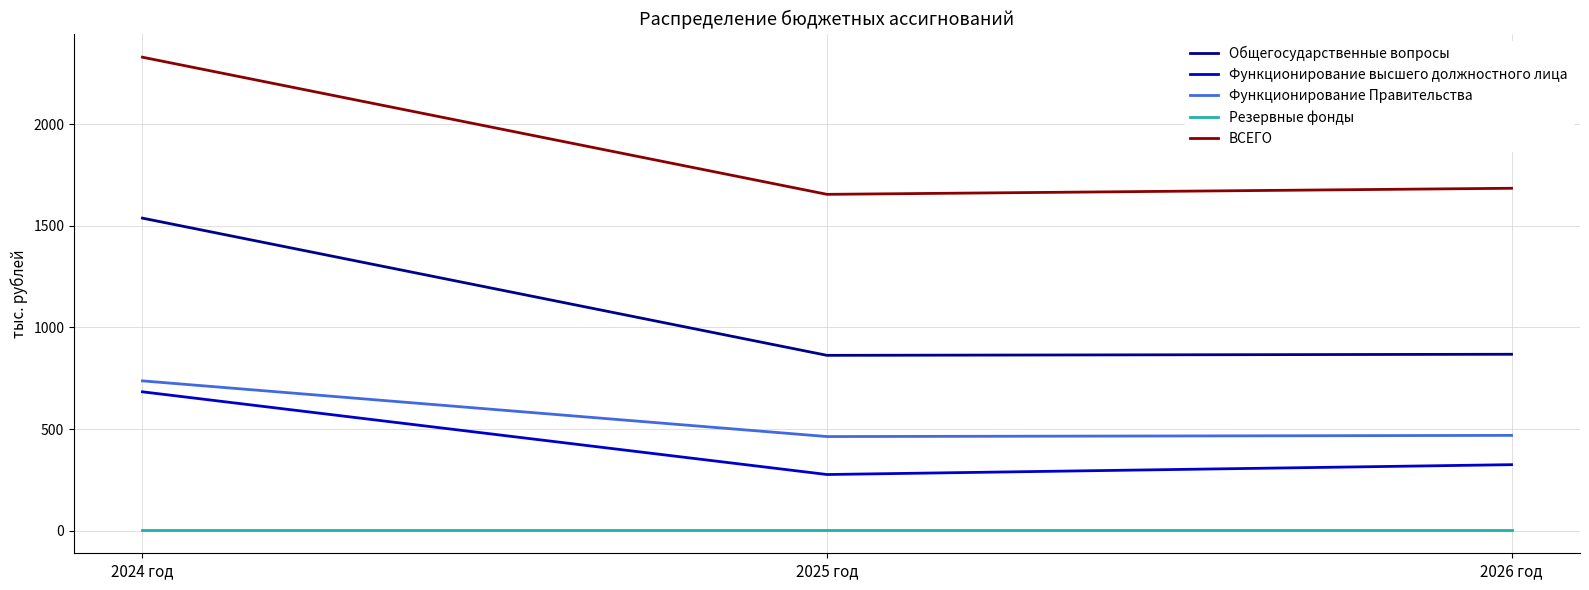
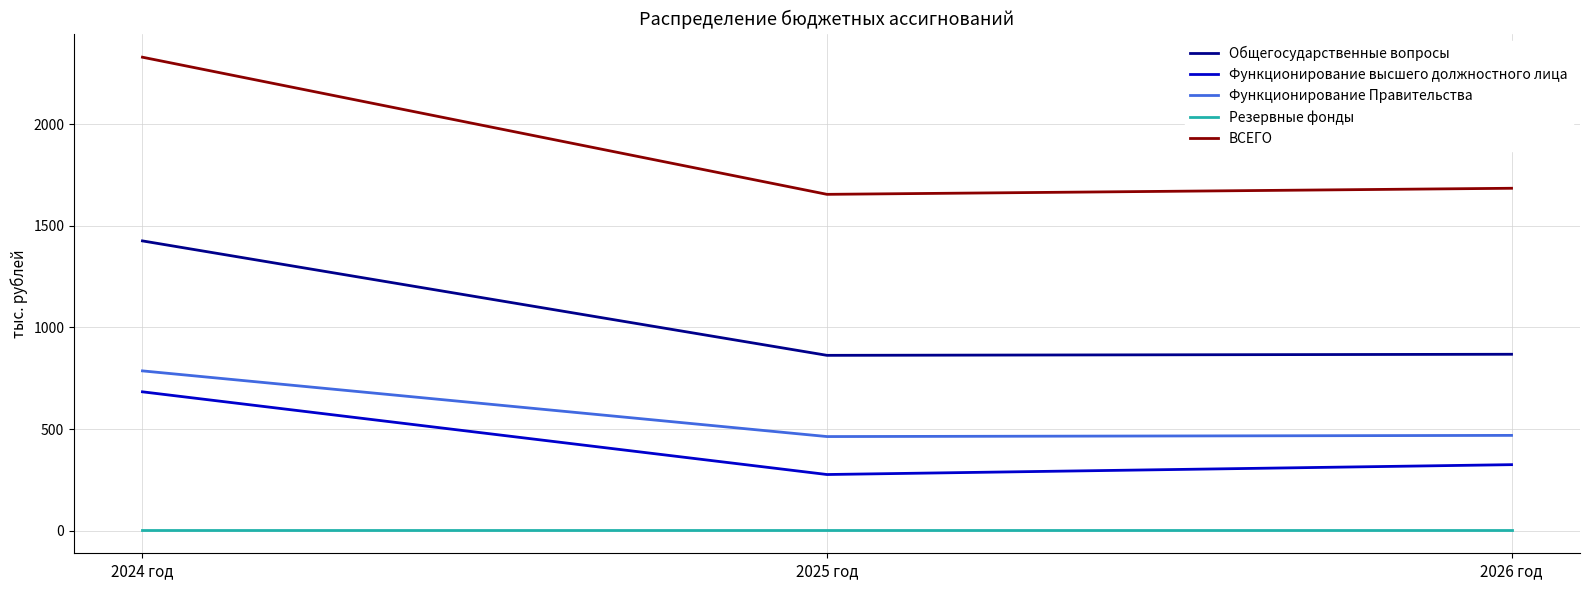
Общегосударственные вопросы, 2024 год: 1540 -> 1430
Функционирование Правительства, 2024 год: 740 -> 790
